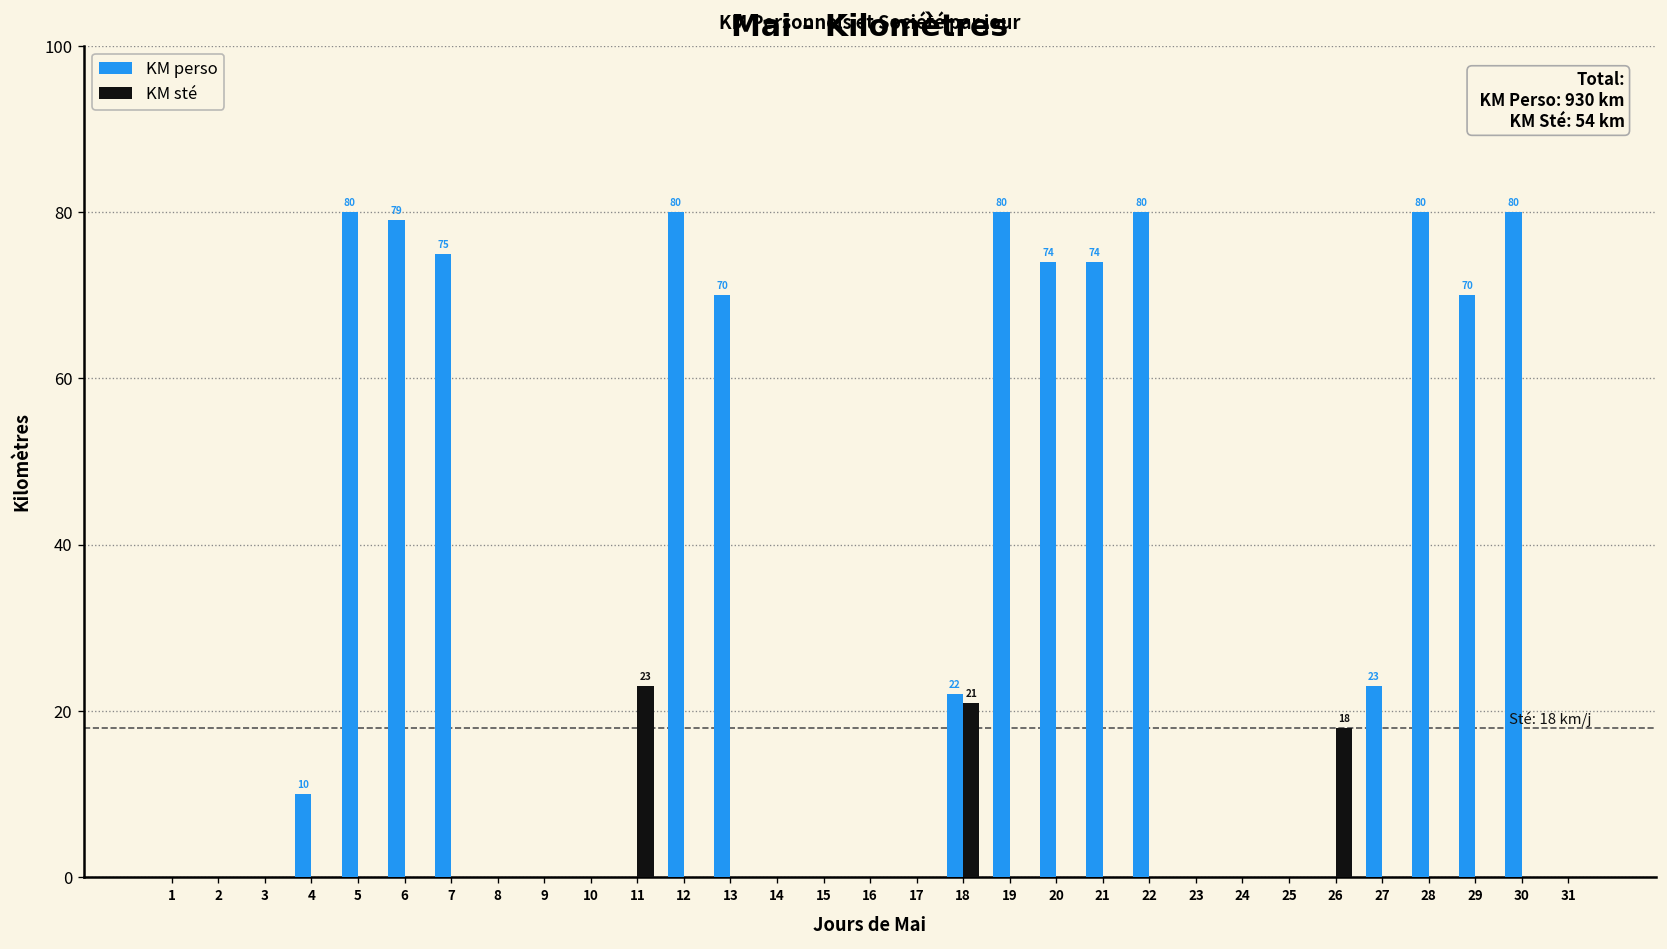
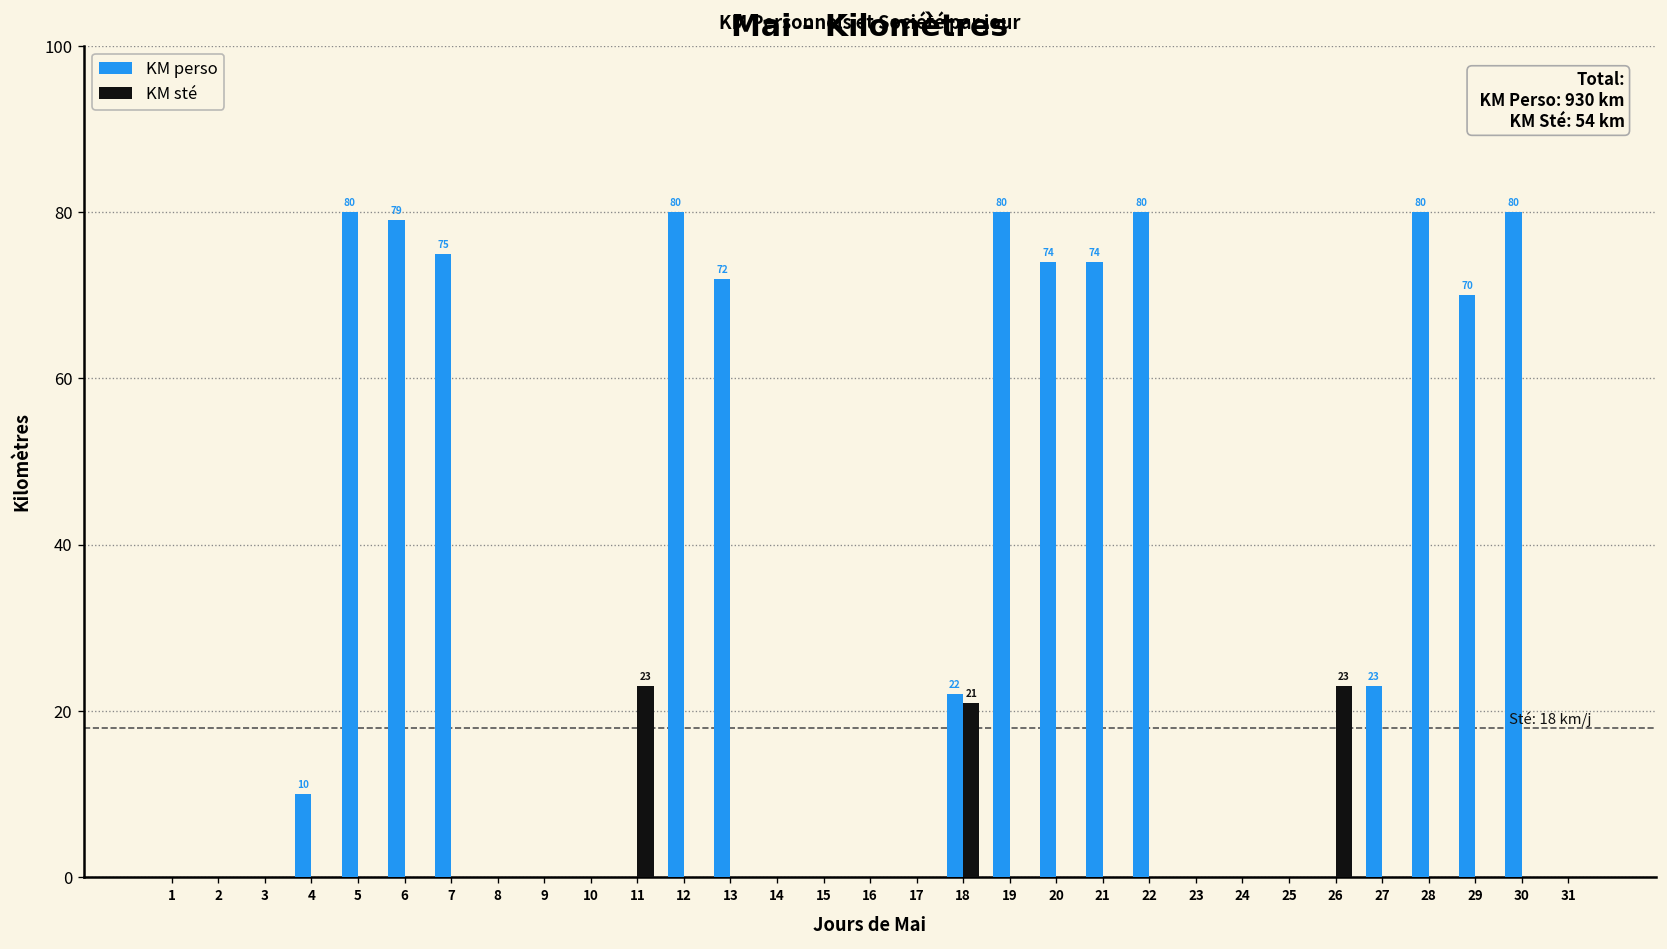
KM perso, 13: 70 -> 72
KM sté, 26: 18 -> 23
